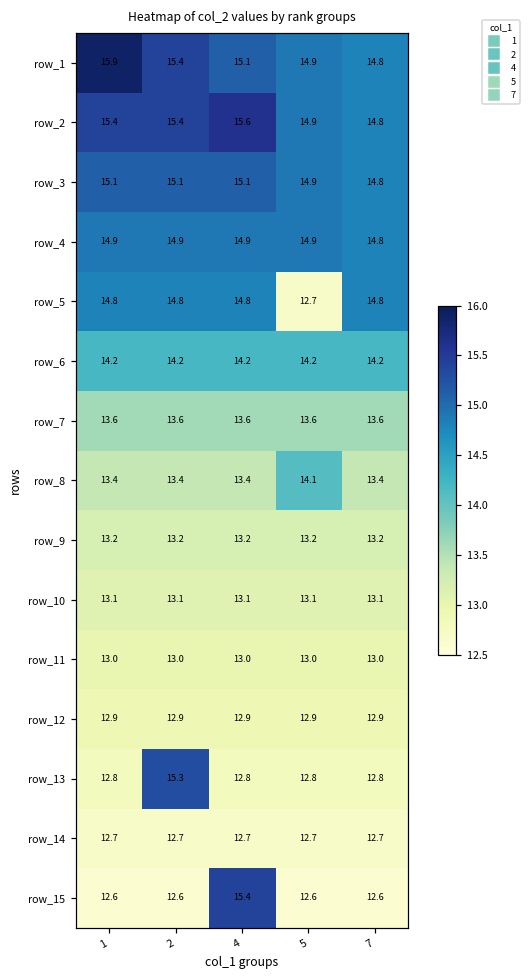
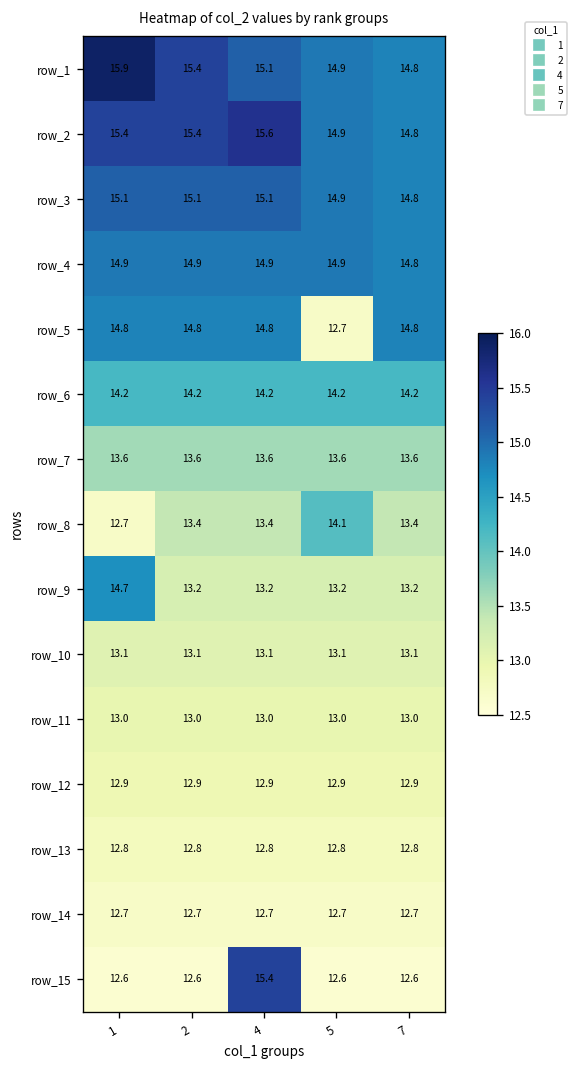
row_8, 1: 13.4 -> 12.7
row_9, 1: 13.2 -> 14.7
row_13, 2: 15.3 -> 12.8
